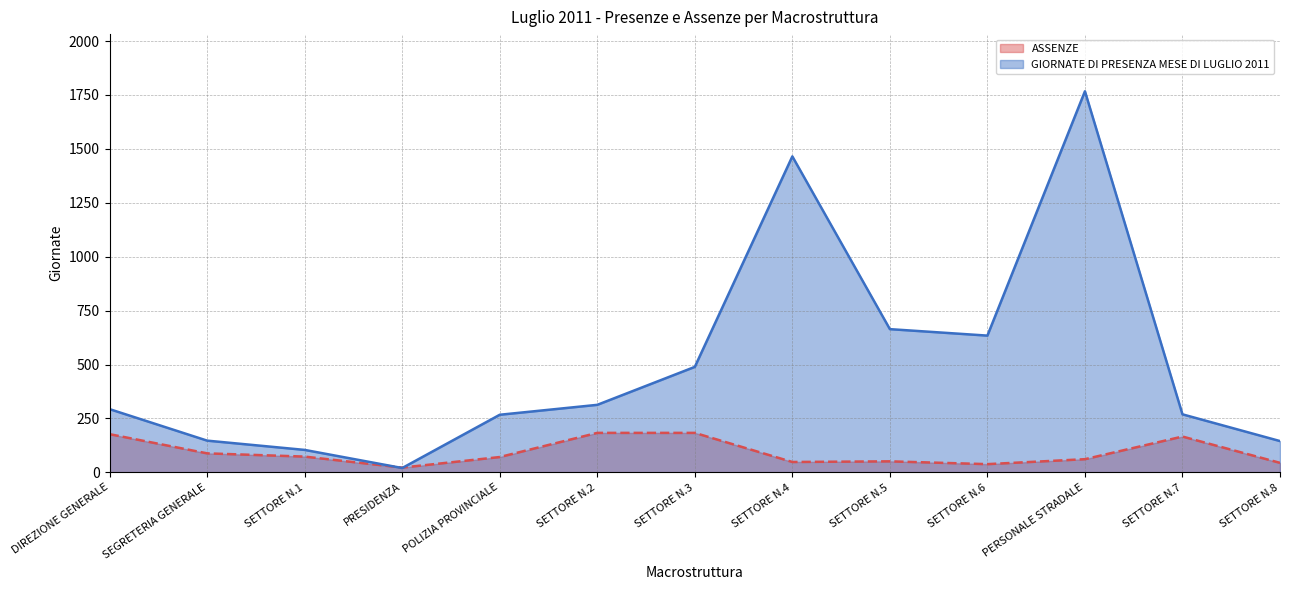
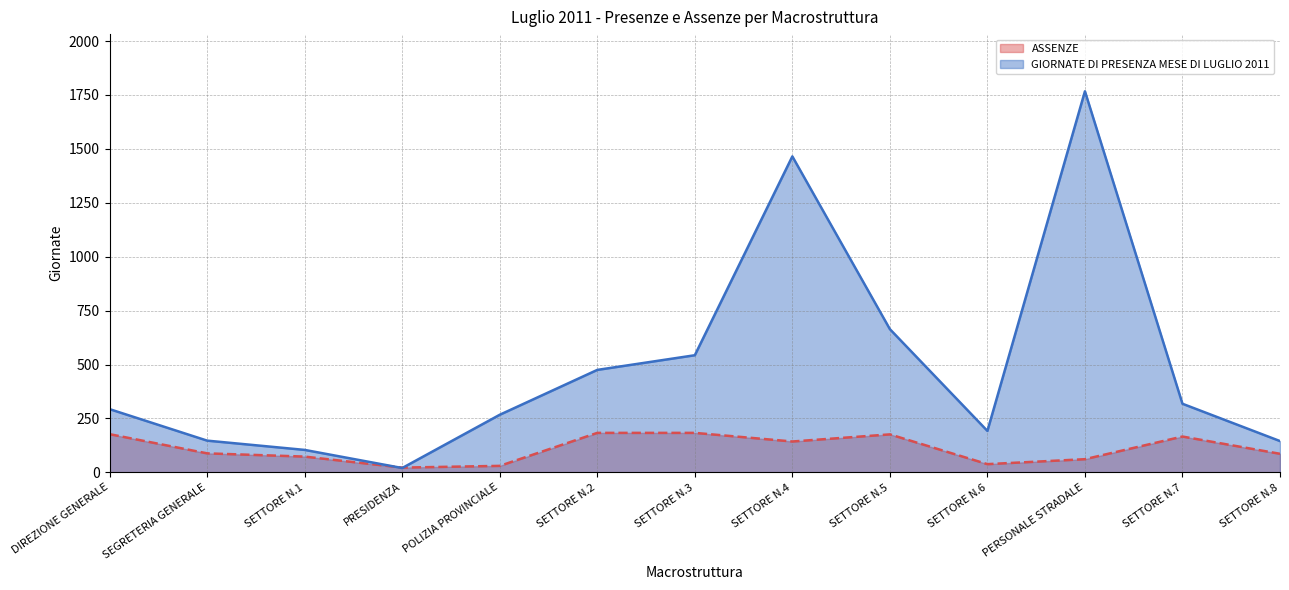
ASSENZE, POLIZIA PROVINCIALE: 70 -> 30
GIORNATE DI PRESENZA MESE DI LUGLIO 2011, SETTORE N.2: 310 -> 480
GIORNATE DI PRESENZA MESE DI LUGLIO 2011, SETTORE N.3: 490 -> 540
ASSENZE, SETTORE N.4: 50 -> 140
ASSENZE, SETTORE N.5: 50 -> 180
GIORNATE DI PRESENZA MESE DI LUGLIO 2011, SETTORE N.6: 630 -> 190
GIORNATE DI PRESENZA MESE DI LUGLIO 2011, SETTORE N.7: 270 -> 320
ASSENZE, SETTORE N.8: 40 -> 90
